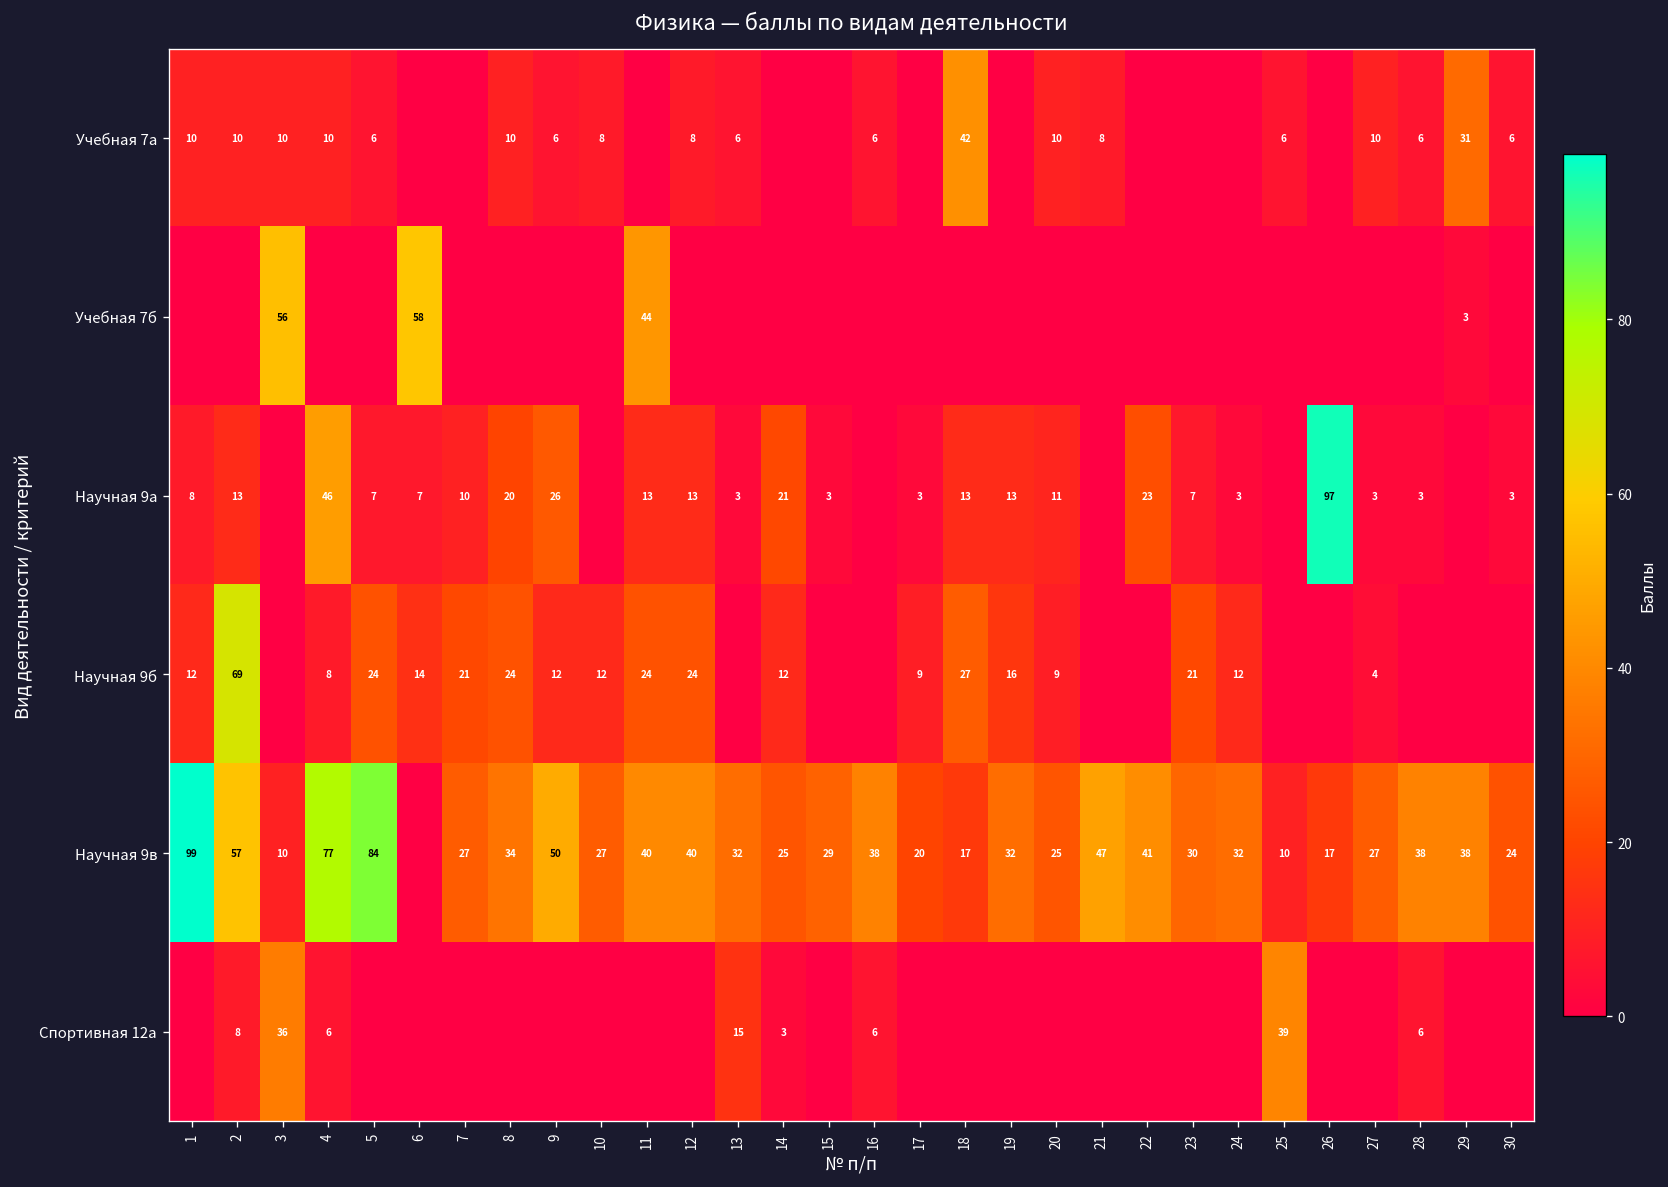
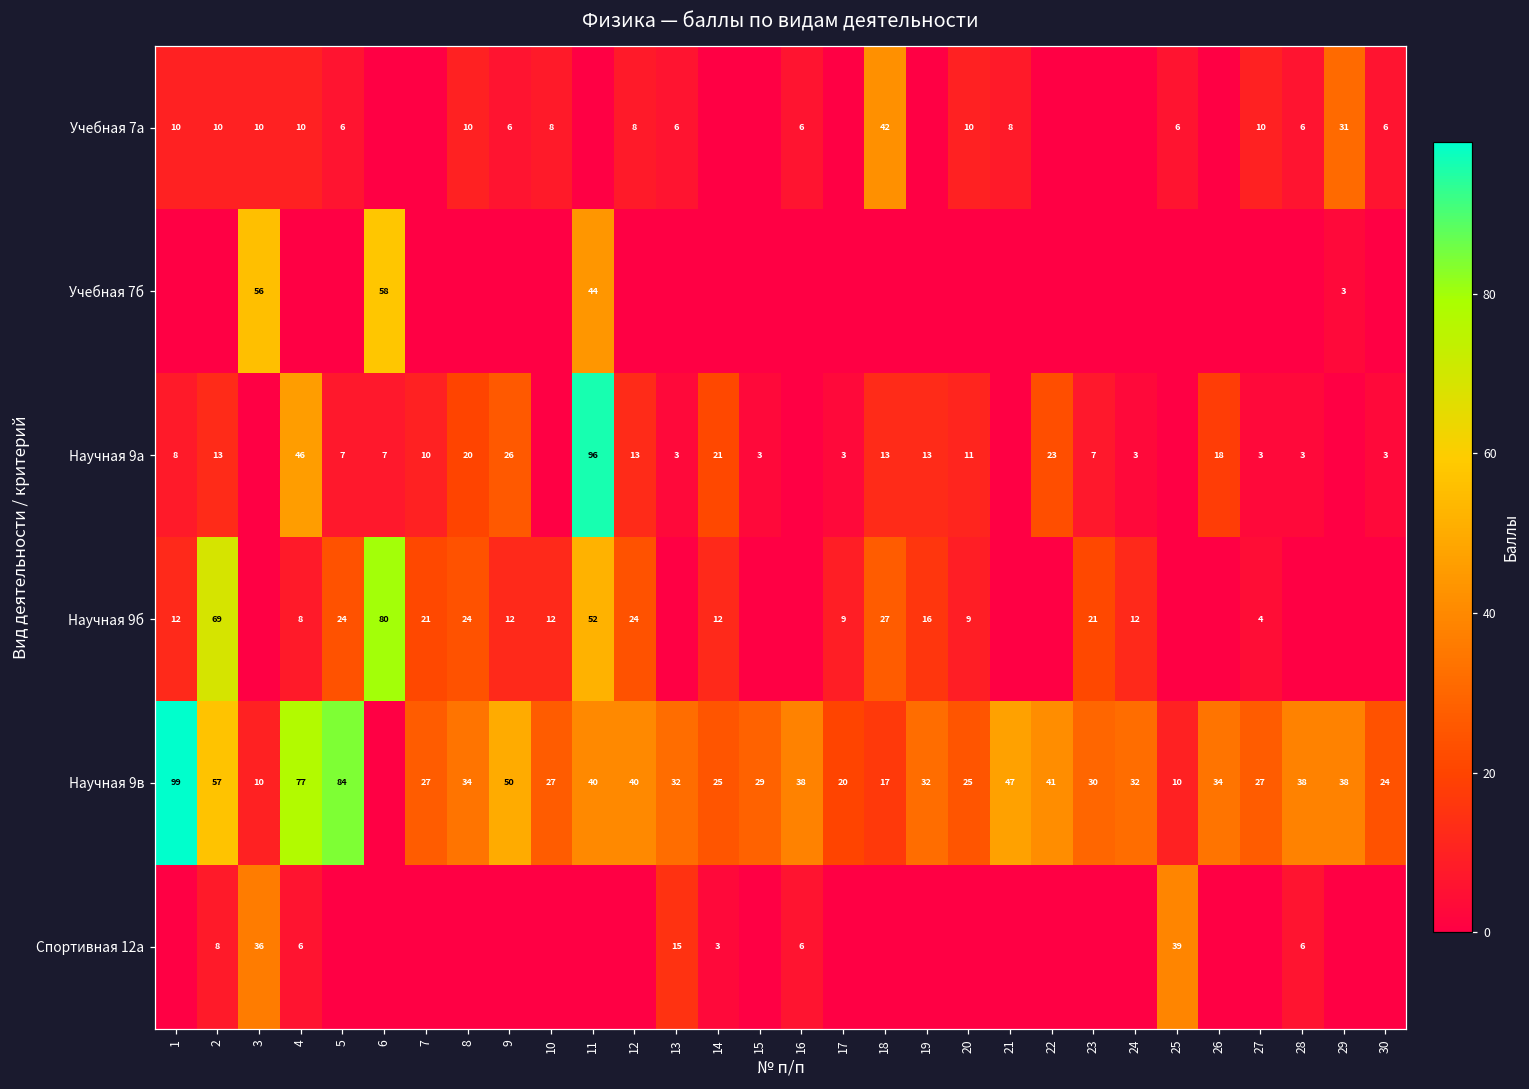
Научная 9а, 11: 13 -> 96
Научная 9а, 26: 97 -> 18
Научная 9б, 6: 14 -> 80
Научная 9б, 11: 24 -> 52
Научная 9в, 26: 17 -> 34
